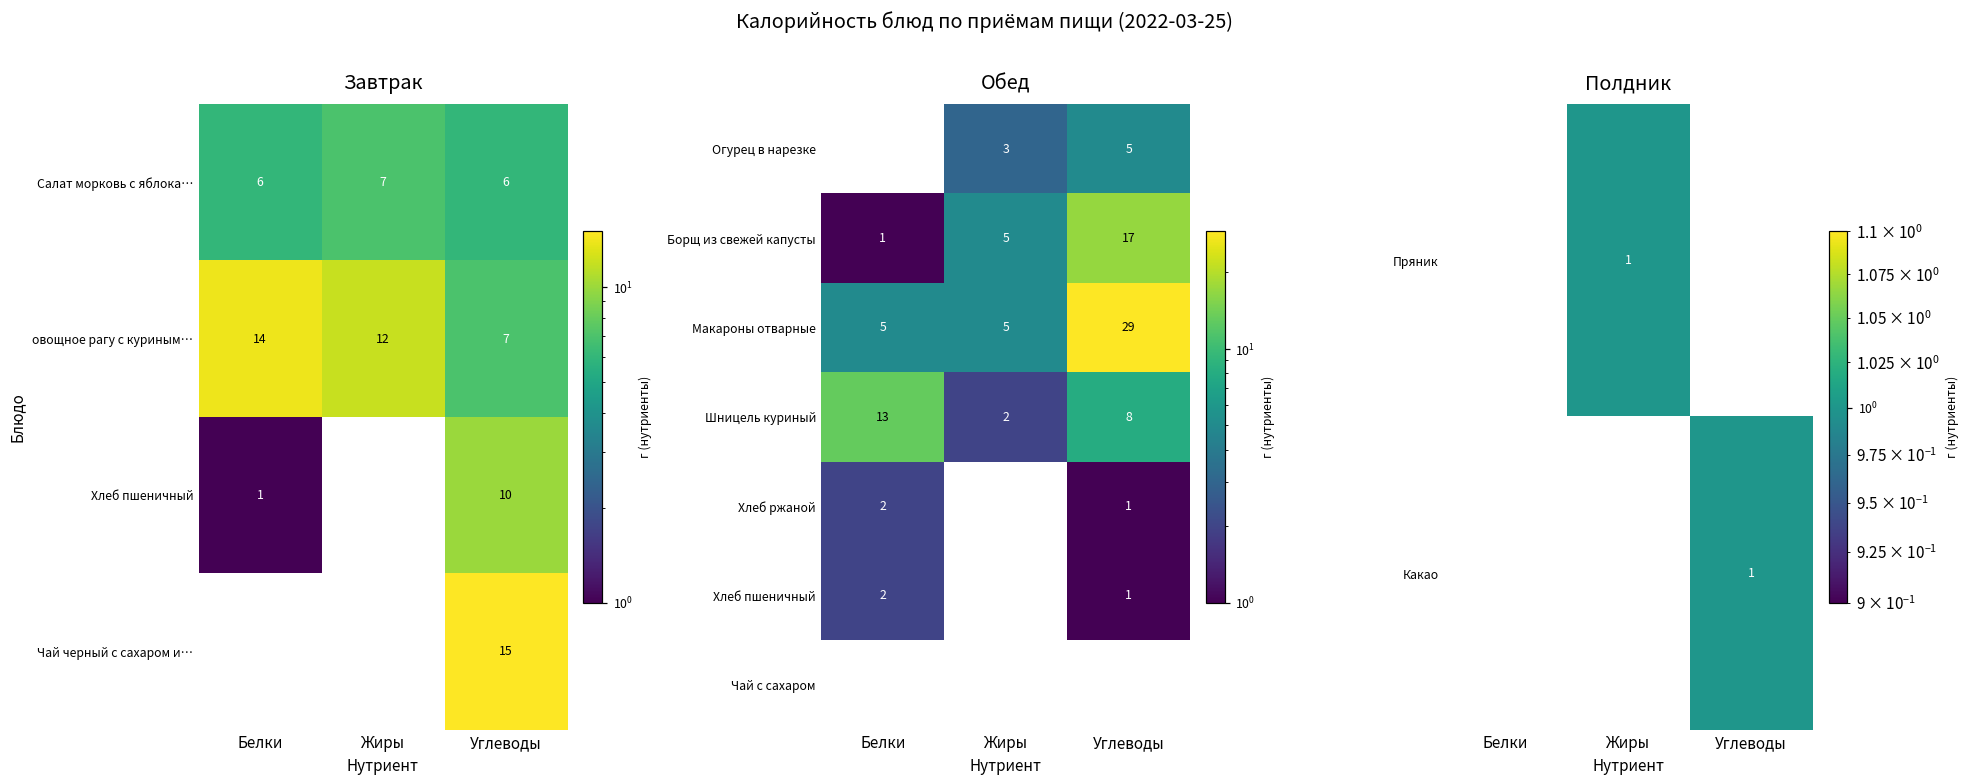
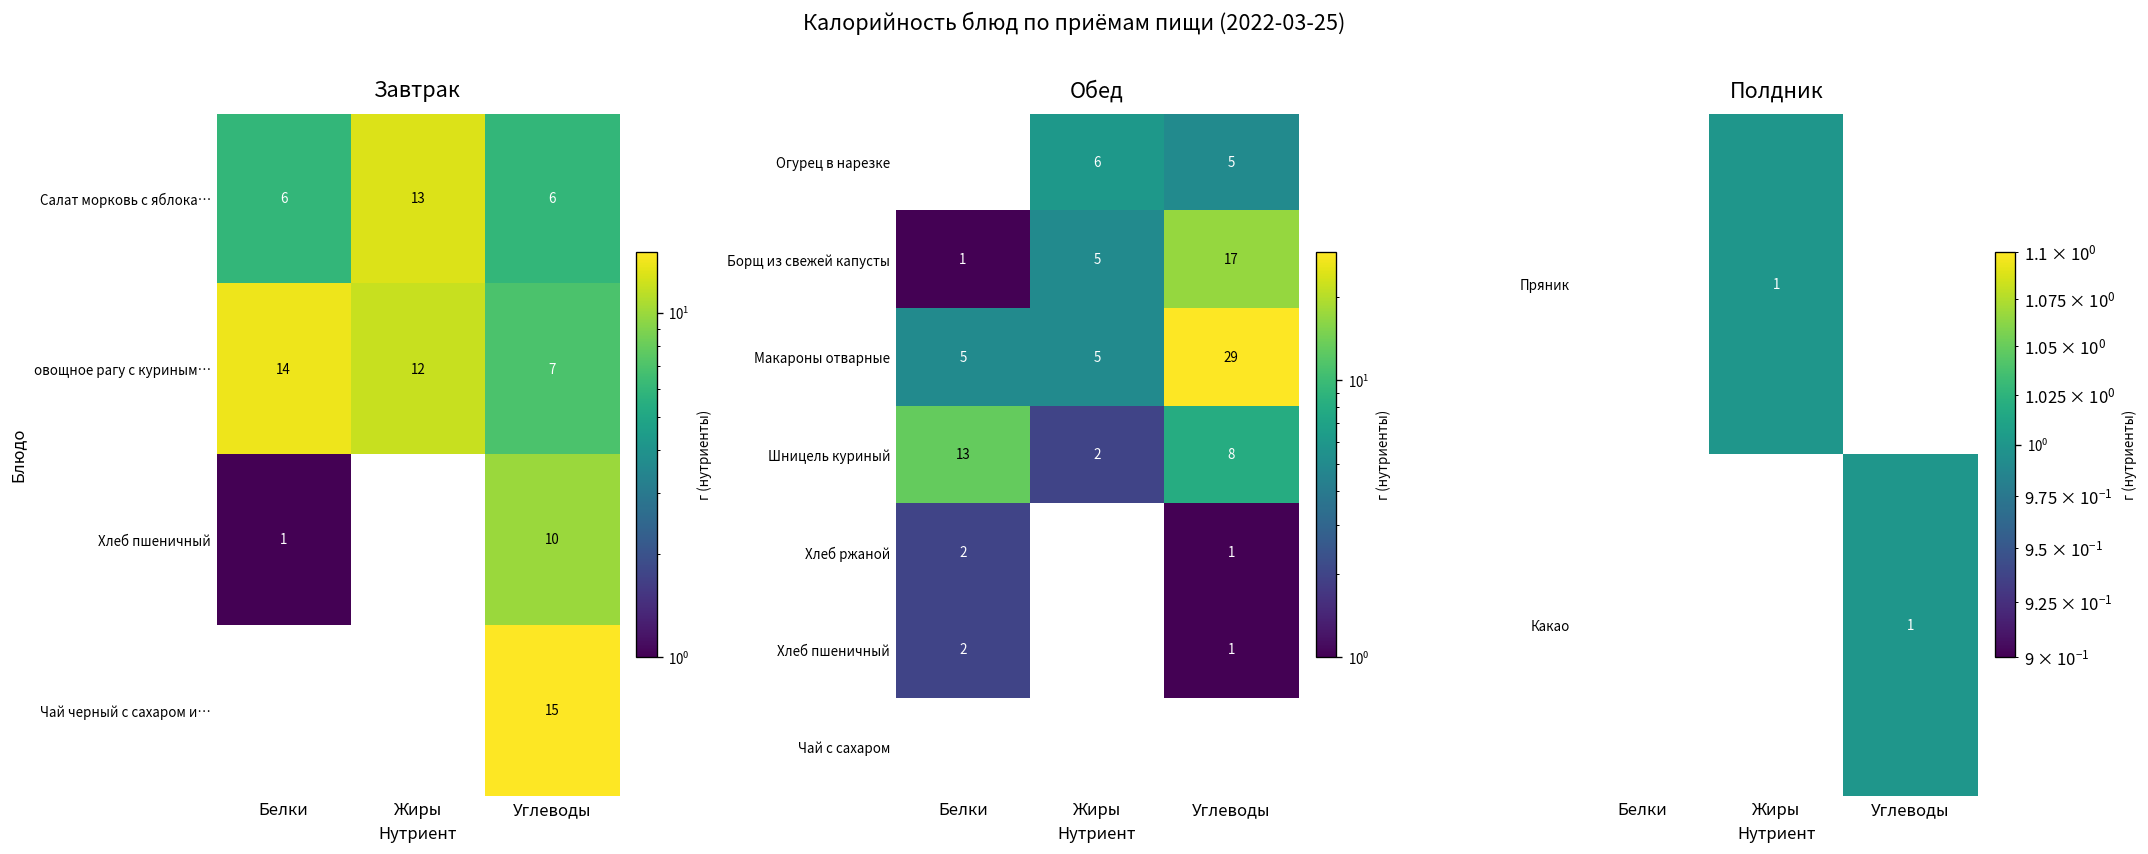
Завтрак, Салат морковь с яблока…, Жиры: 7 -> 13
Обед, Огурец в нарезке, Жиры: 3 -> 6
